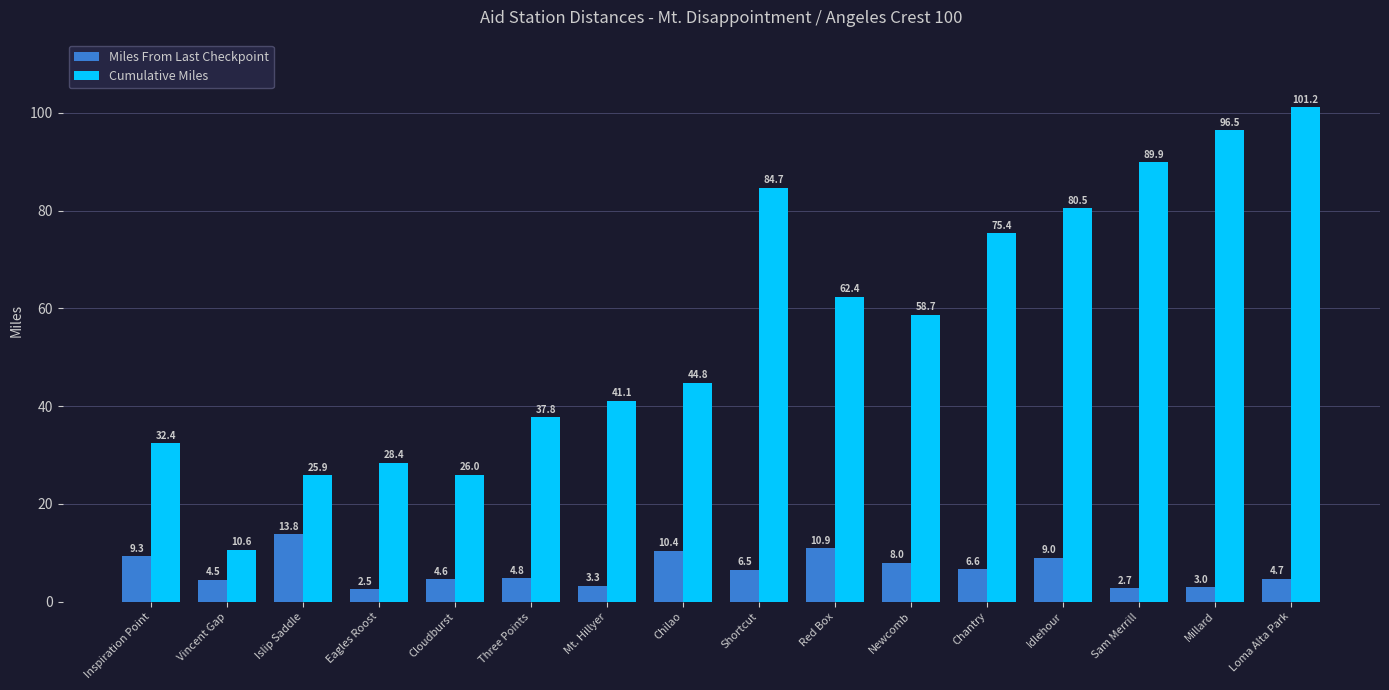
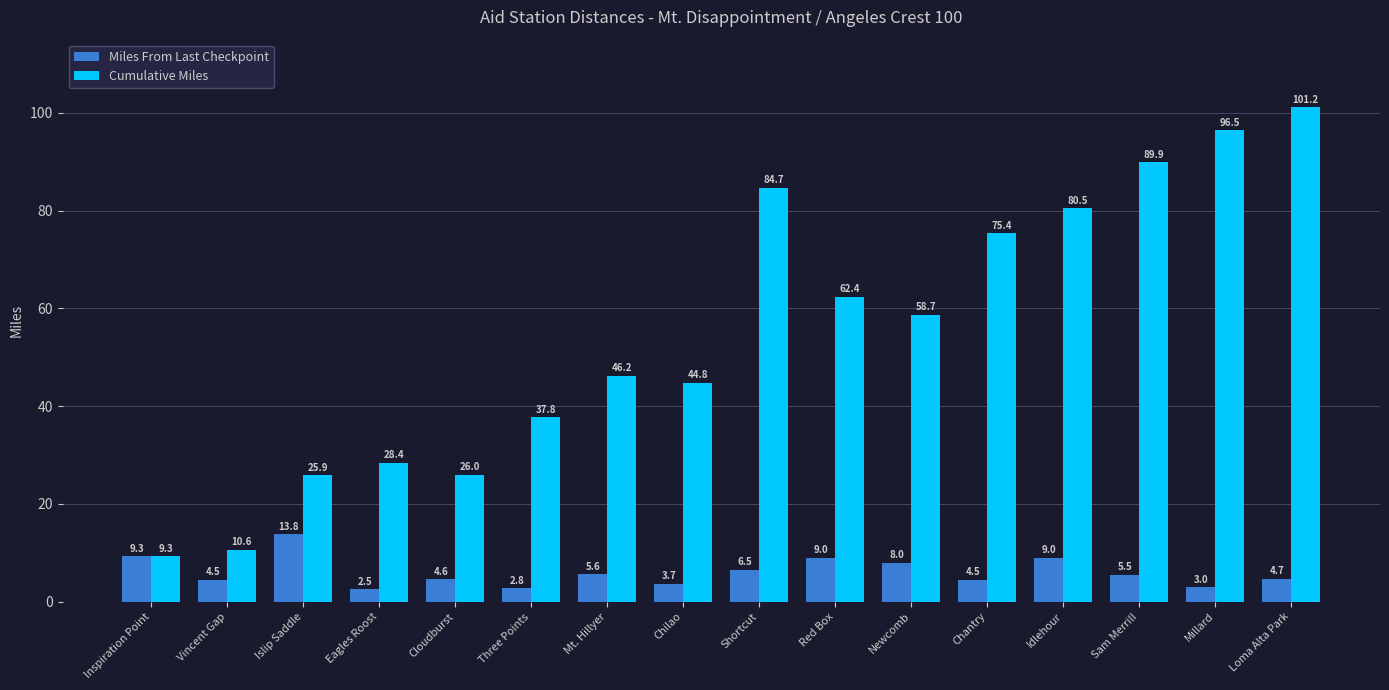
Cumulative Miles, Inspiration Point: 32.4 -> 9.3
Miles From Last Checkpoint, Three Points: 4.8 -> 2.8
Miles From Last Checkpoint, Mt. Hillyer: 3.3 -> 5.6
Cumulative Miles, Mt. Hillyer: 41.1 -> 46.2
Miles From Last Checkpoint, Chilao: 10.4 -> 3.7
Miles From Last Checkpoint, Red Box: 10.9 -> 9.0
Miles From Last Checkpoint, Chantry: 6.6 -> 4.5
Miles From Last Checkpoint, Sam Merrill: 2.7 -> 5.5
